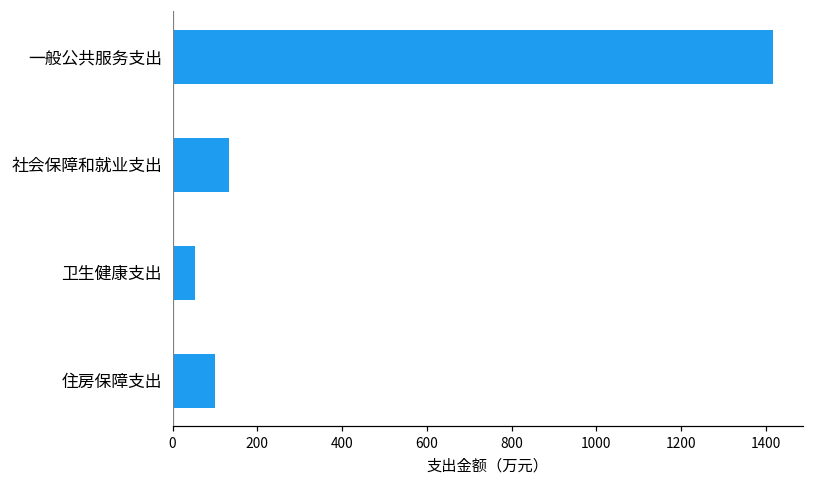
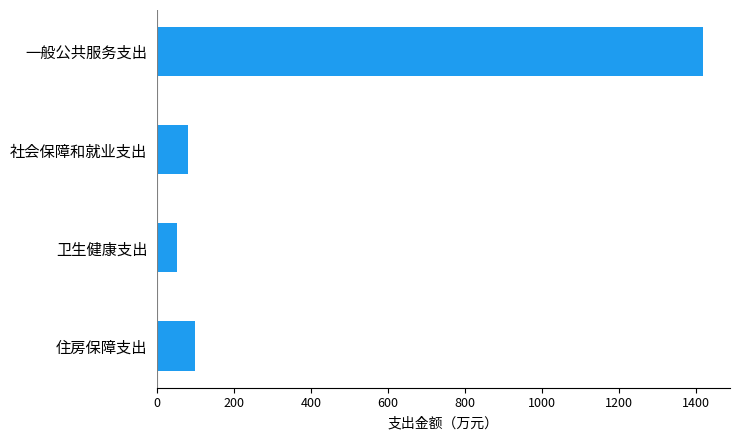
社会保障和就业支出: 130 -> 80
